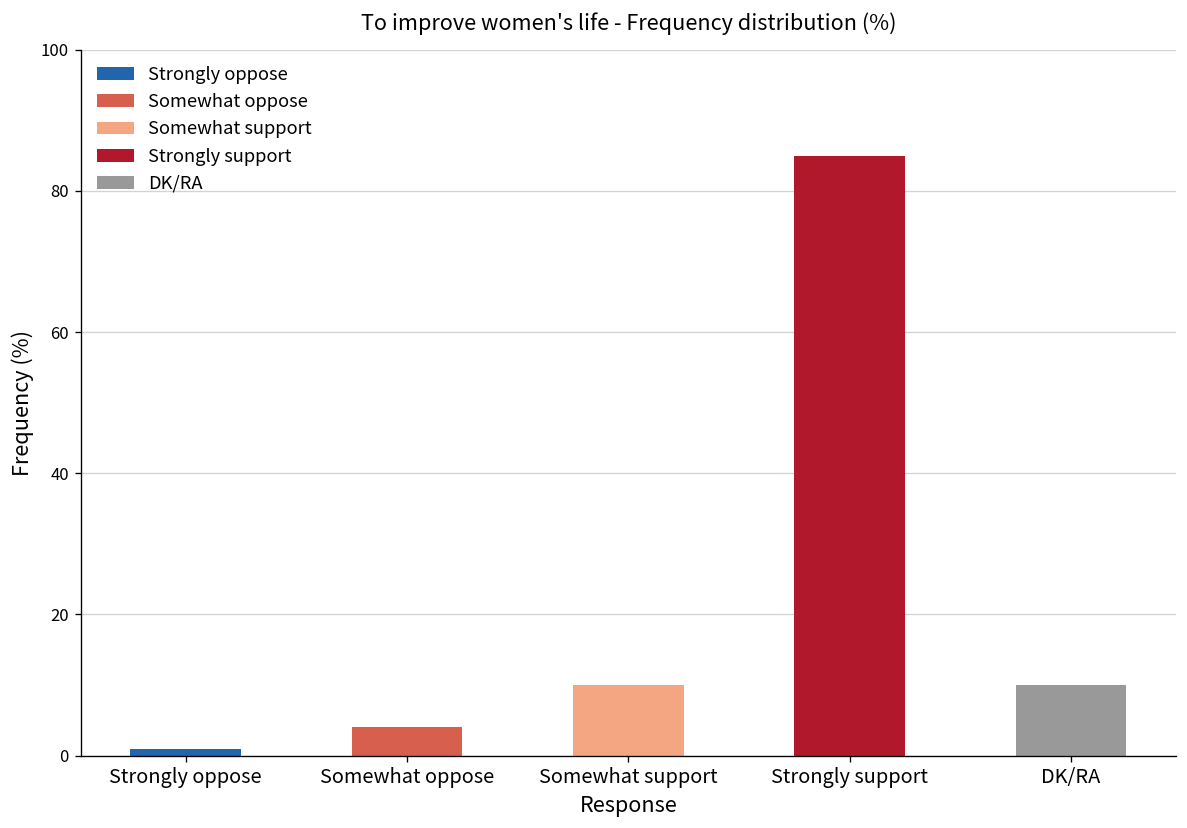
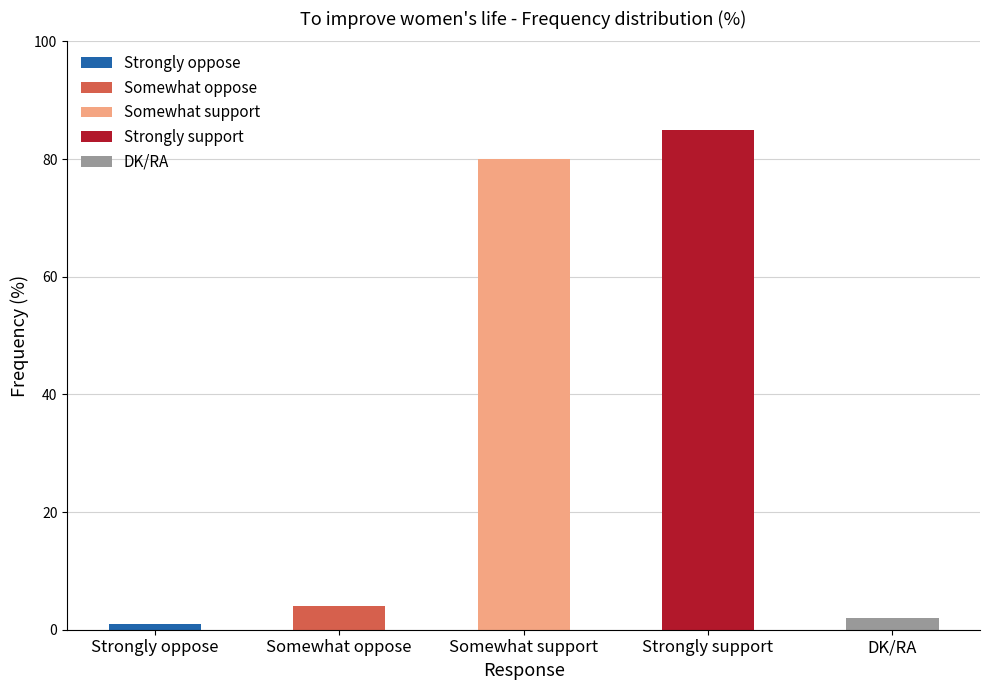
Somewhat support: 10 -> 80
DK/RA: 10 -> 2
